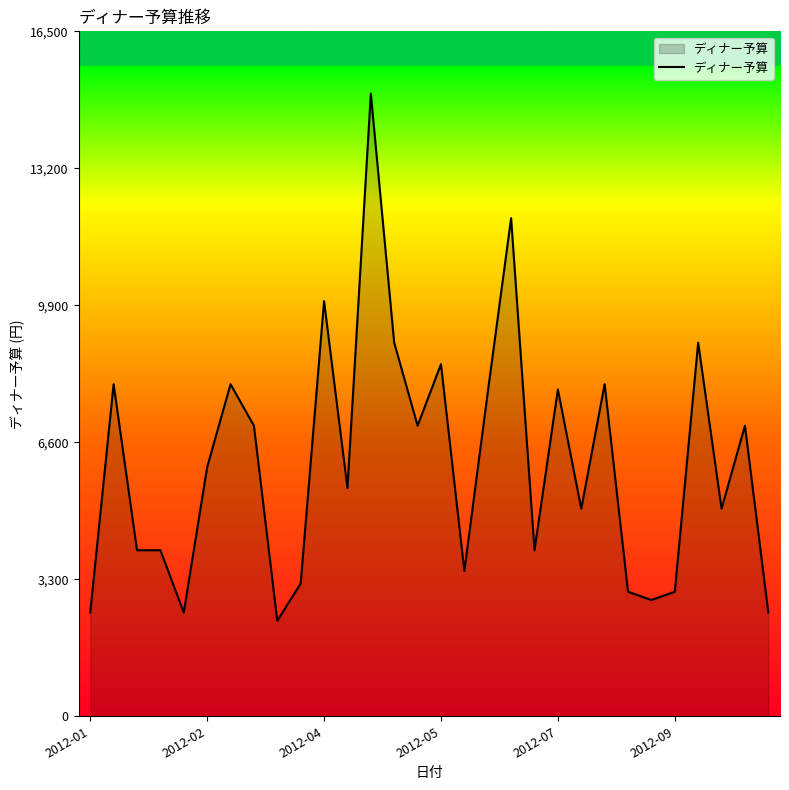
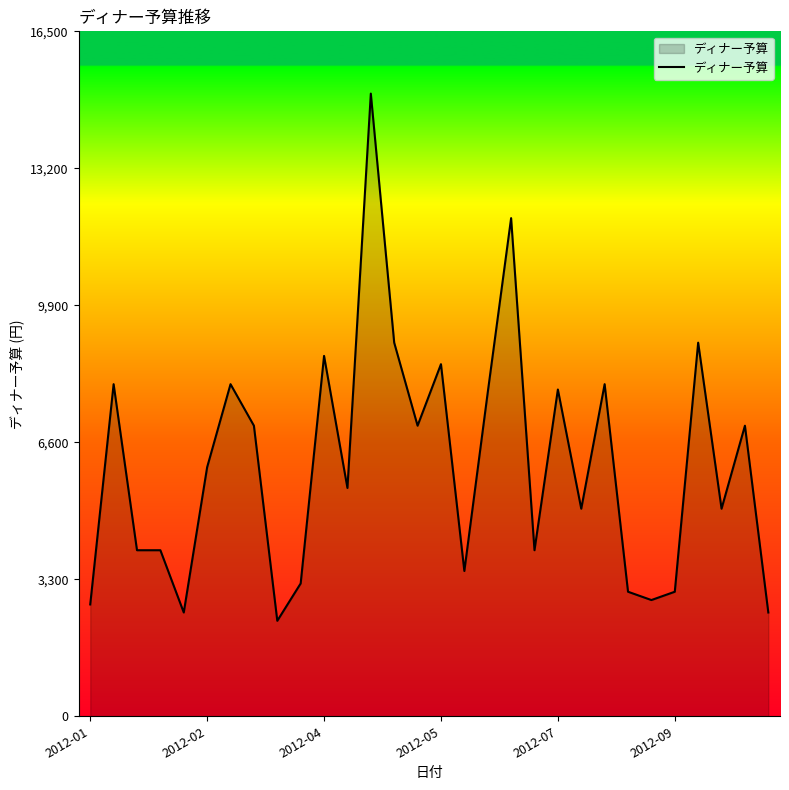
2012-01: 2,500 -> 2,700
2012-04: 10,000 -> 8,700
